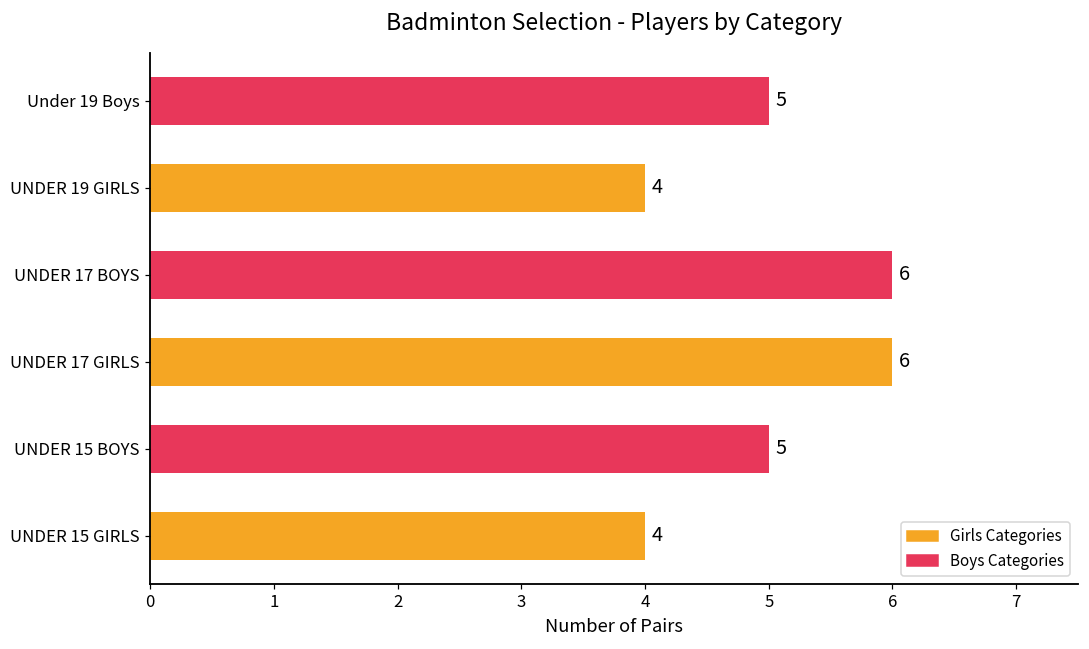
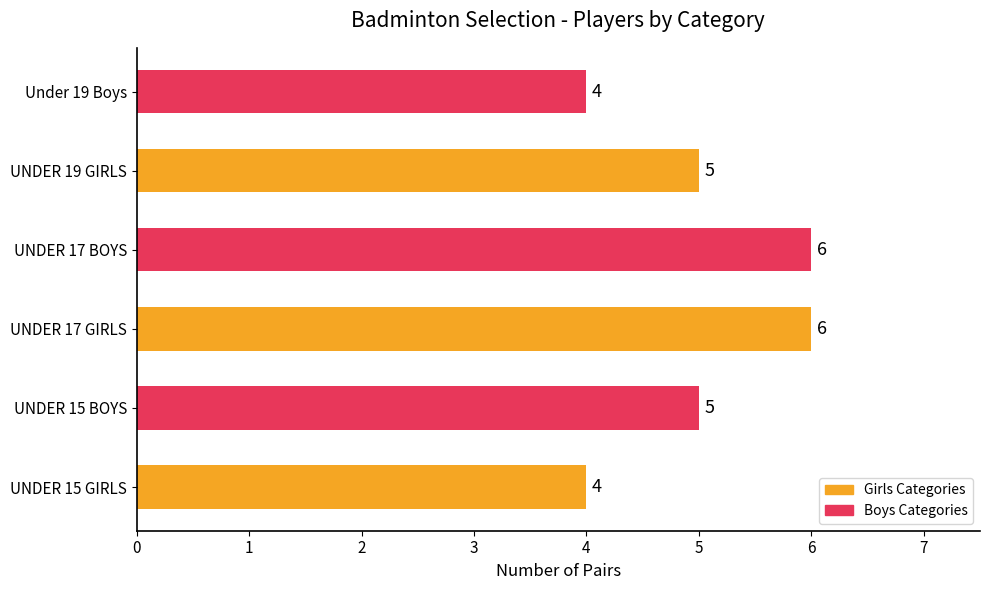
Under 19 Boys: 5 -> 4
UNDER 19 GIRLS: 4 -> 5
